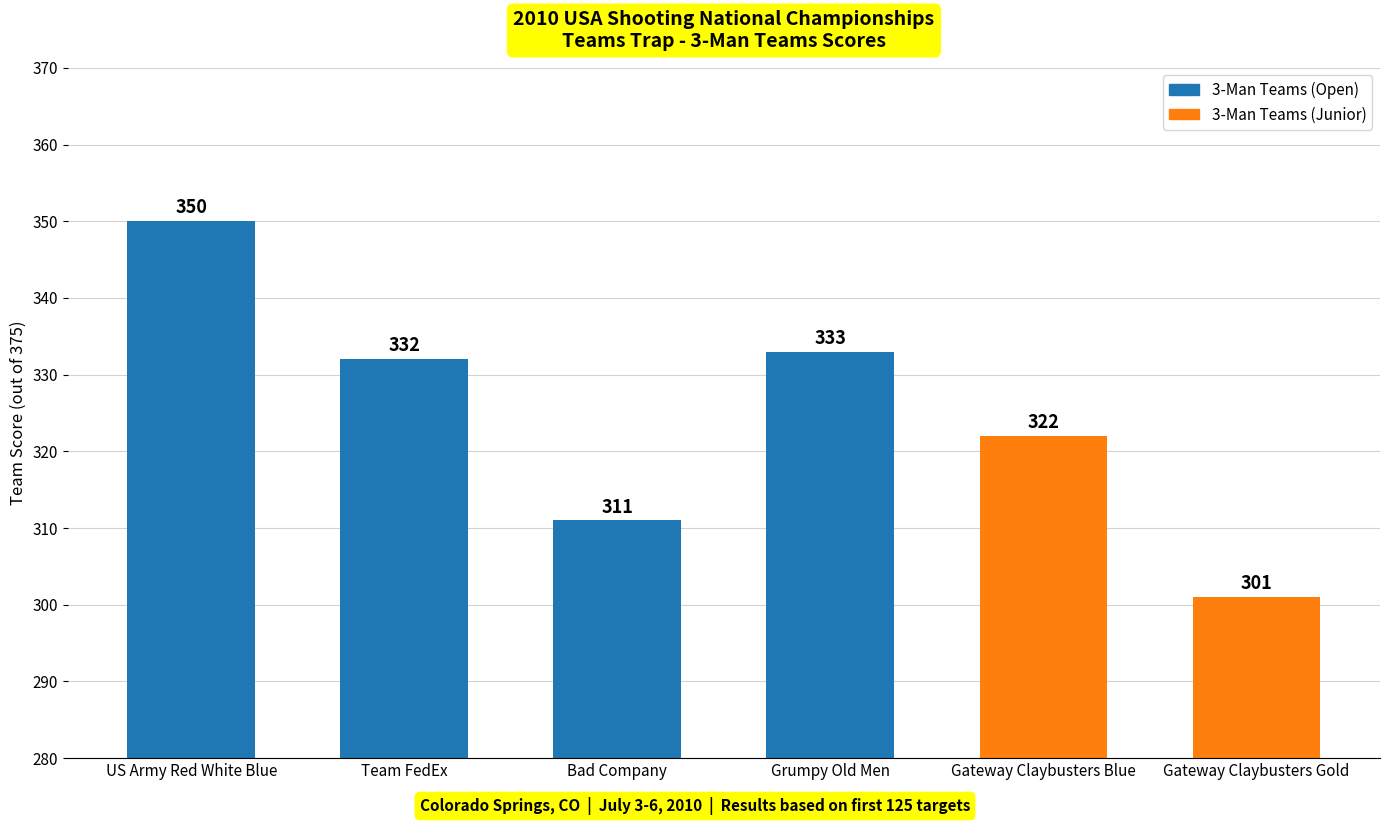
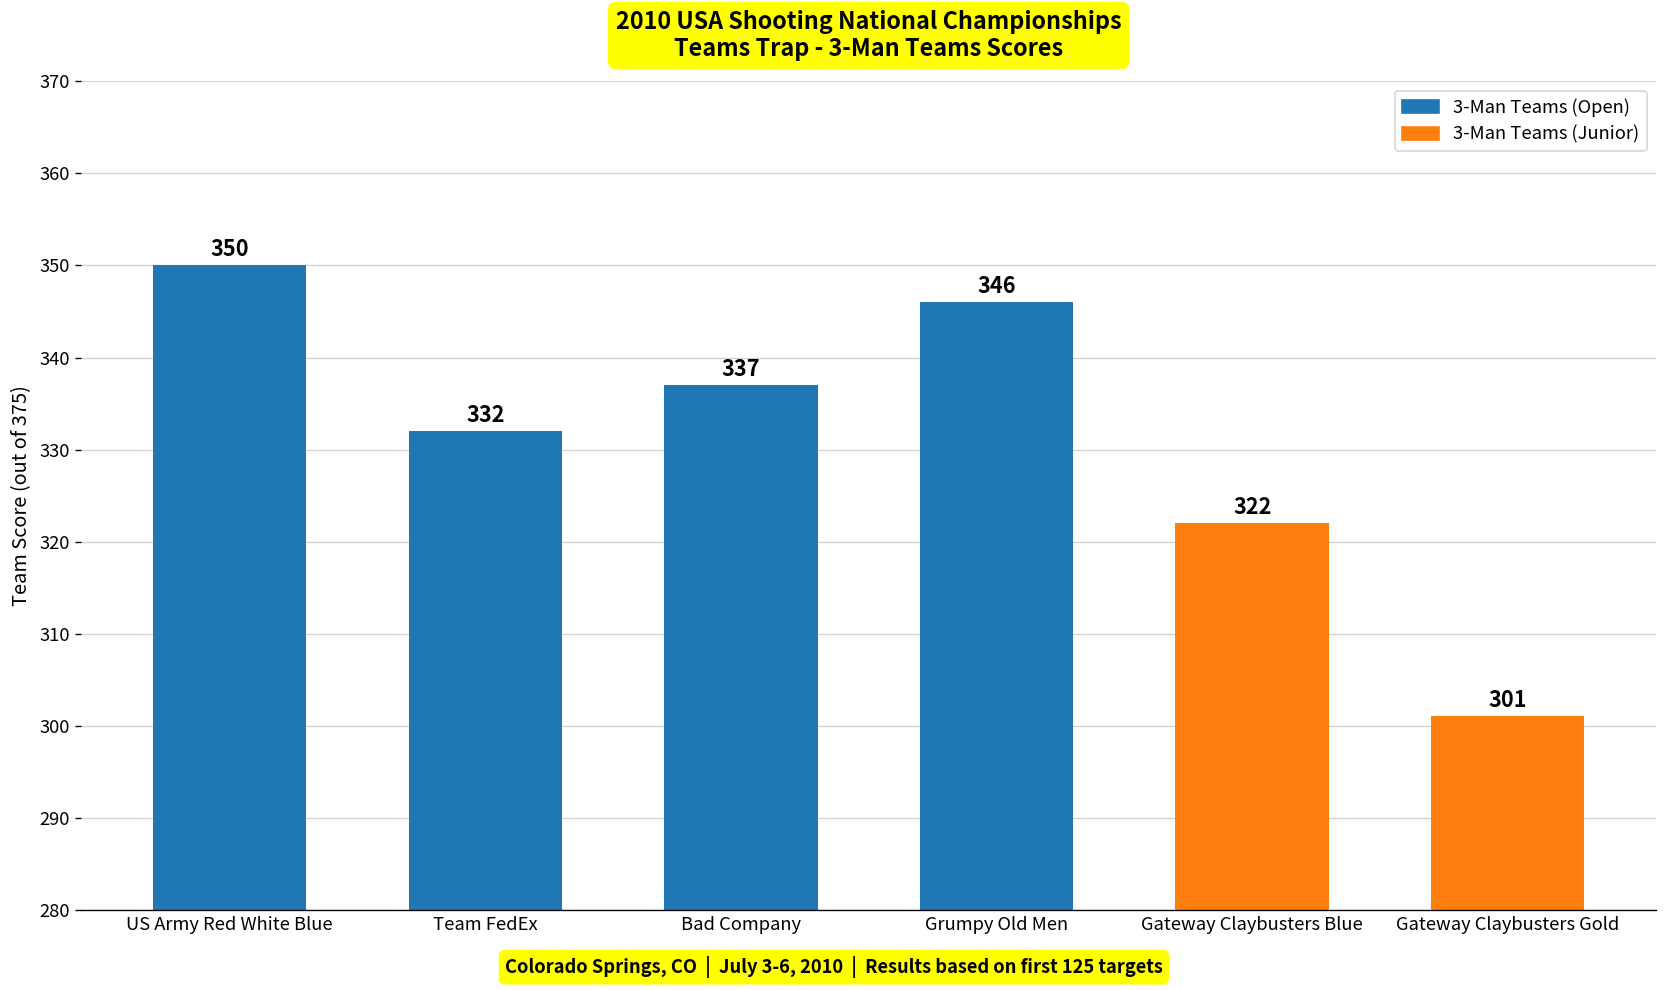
Bad Company: 311 -> 337
Grumpy Old Men: 333 -> 346
